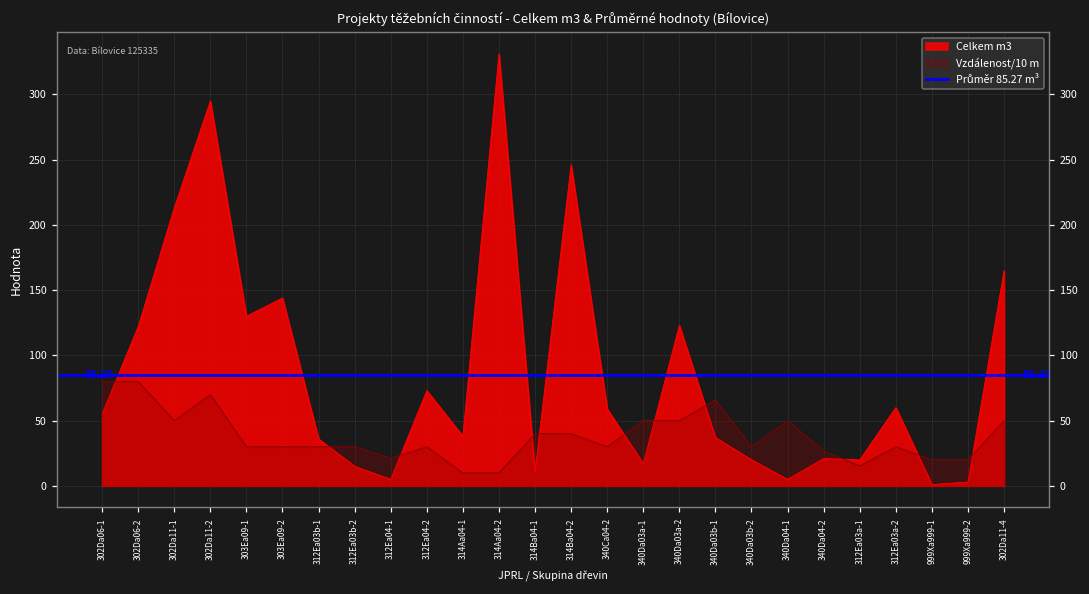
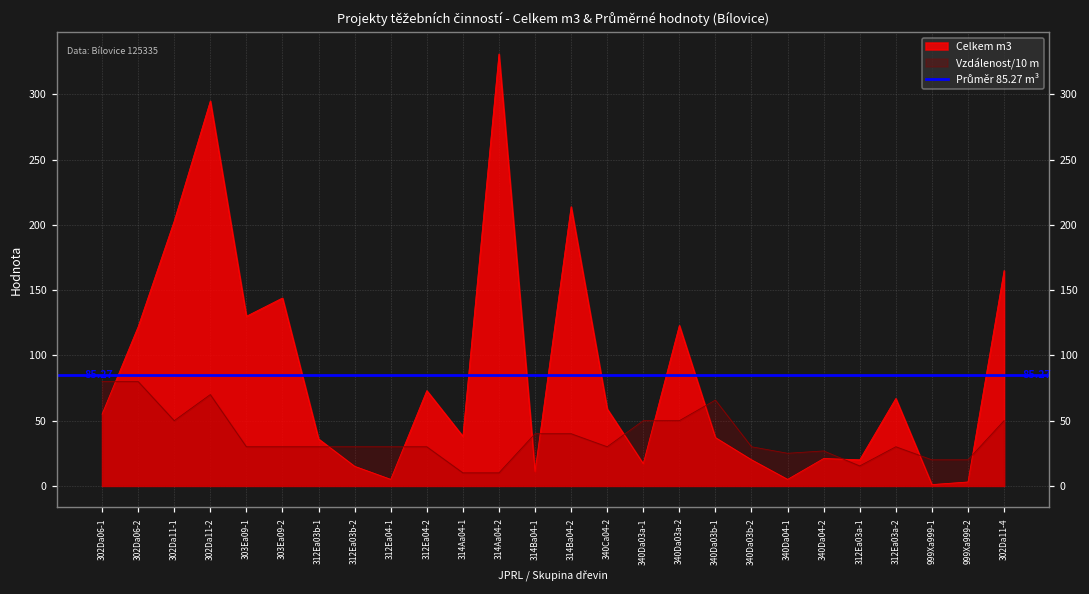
Celkem m3, 302Da11-1: 213 -> 203
Vzdálenost/10 m, 312Ea04-1: 21 -> 30
Celkem m3, 314Ba04-2: 246 -> 214
Vzdálenost/10 m, 340Da04-1: 50 -> 25
Celkem m3, 312Ea03a-2: 60 -> 67
